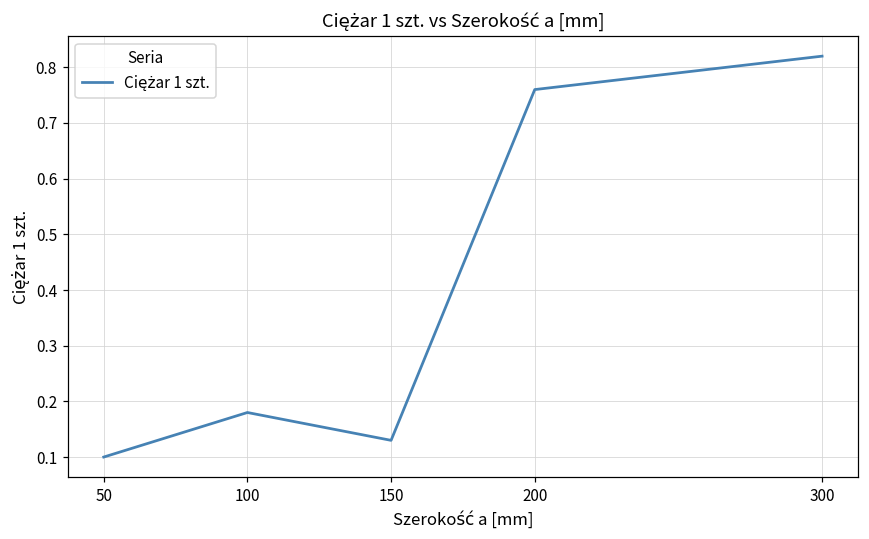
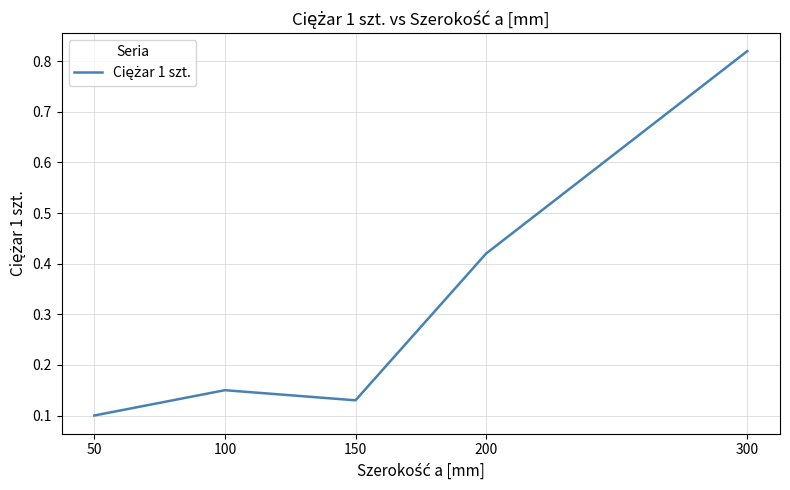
100: 0.18 -> 0.15
200: 0.76 -> 0.42
